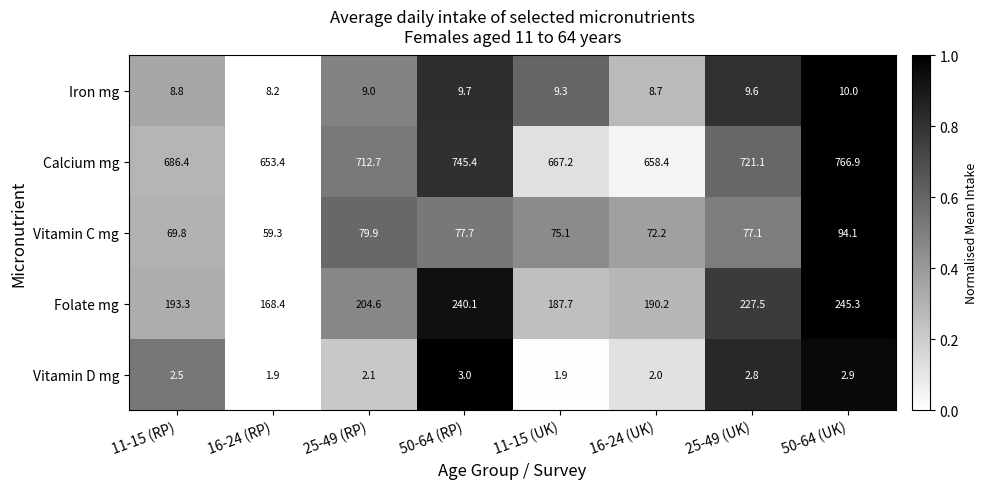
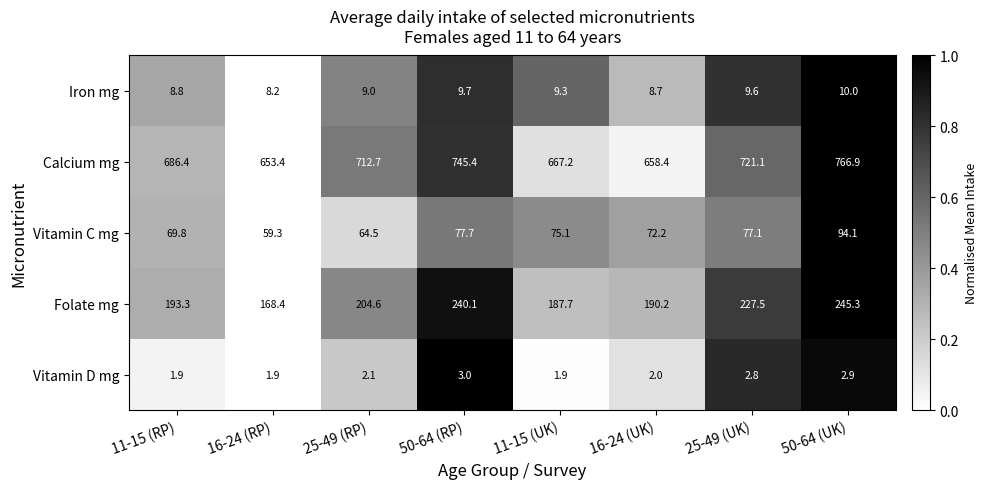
Vitamin C mg, 25-49 (RP): 79.9 -> 64.5
Vitamin D mg, 11-15 (RP): 2.5 -> 1.9
